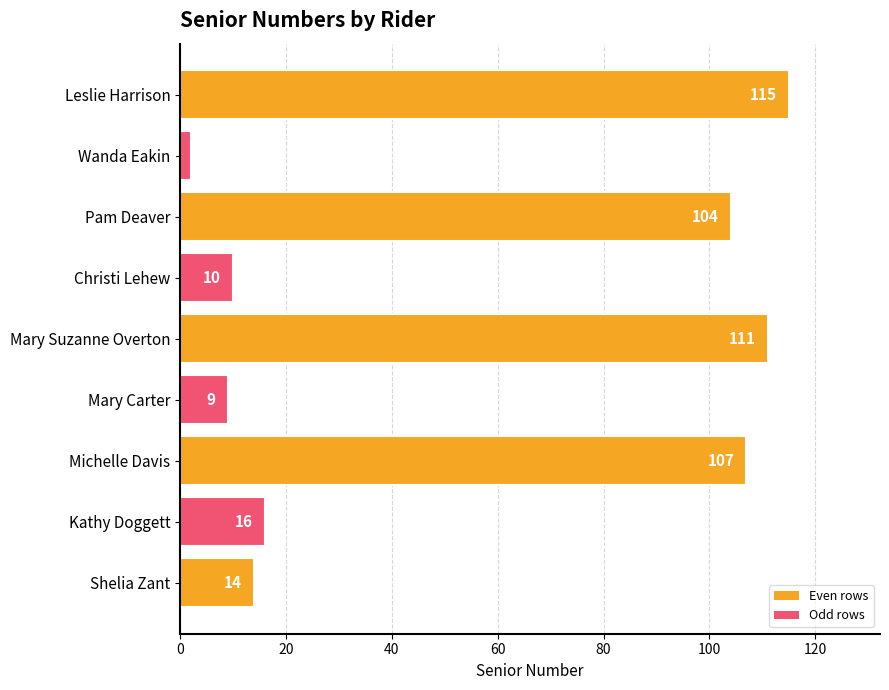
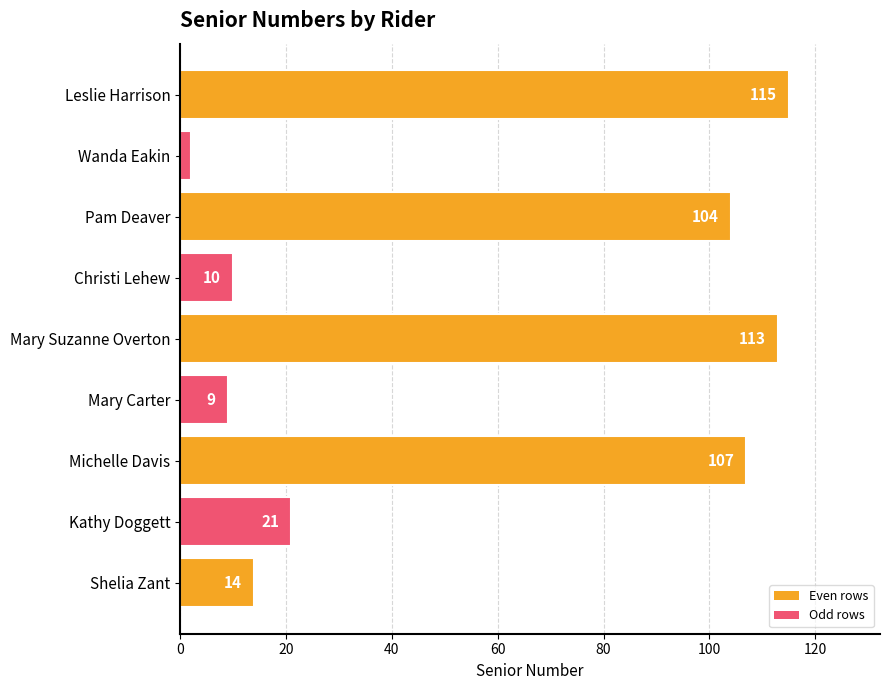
Mary Suzanne Overton: 111 -> 113
Kathy Doggett: 16 -> 21
